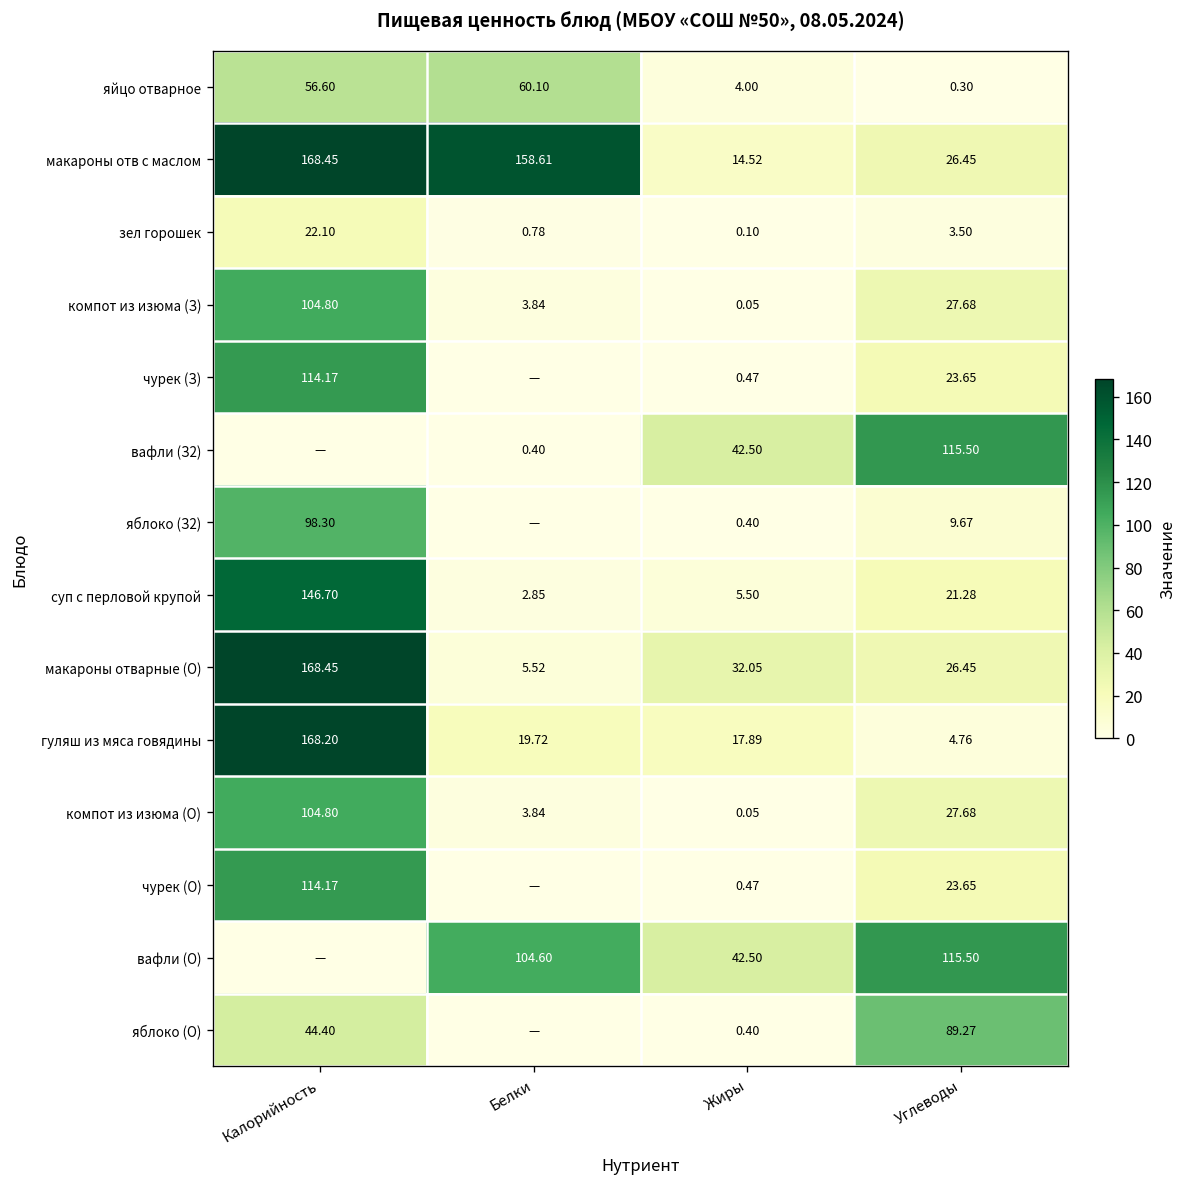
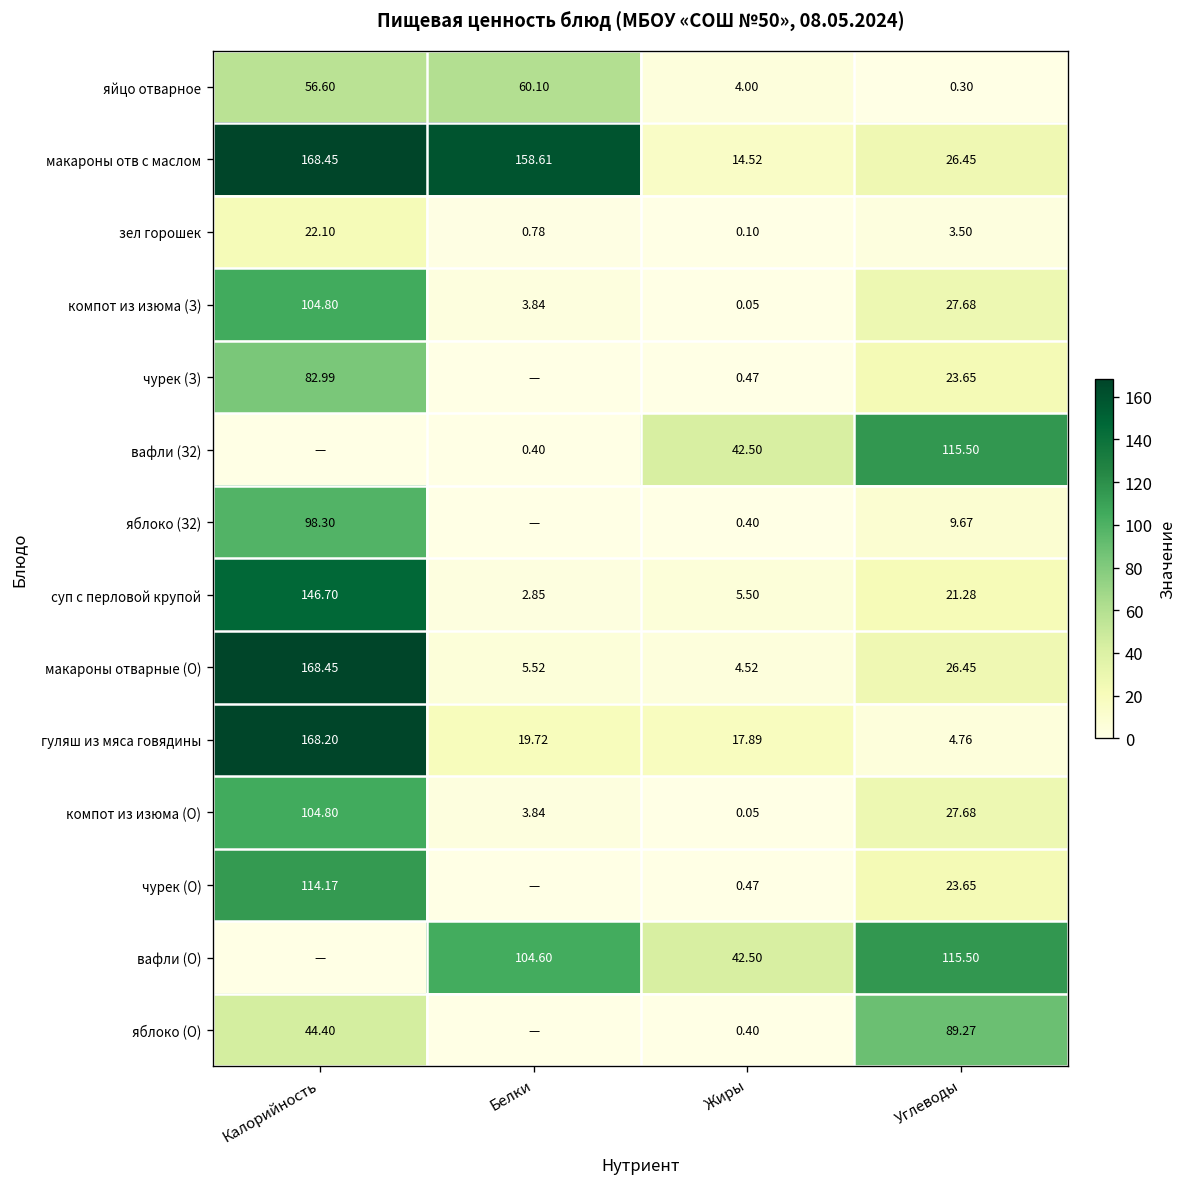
чурек (З), Калорийность: 114.17 -> 82.99
макароны отварные (О), Жиры: 32.05 -> 4.52
